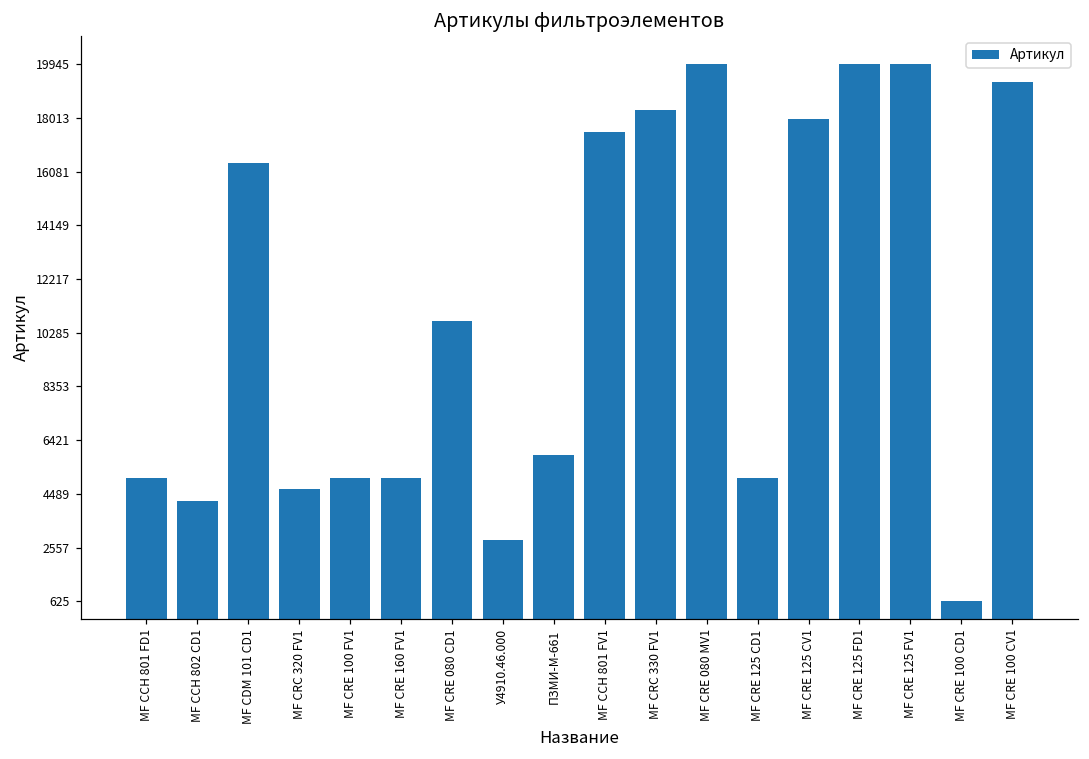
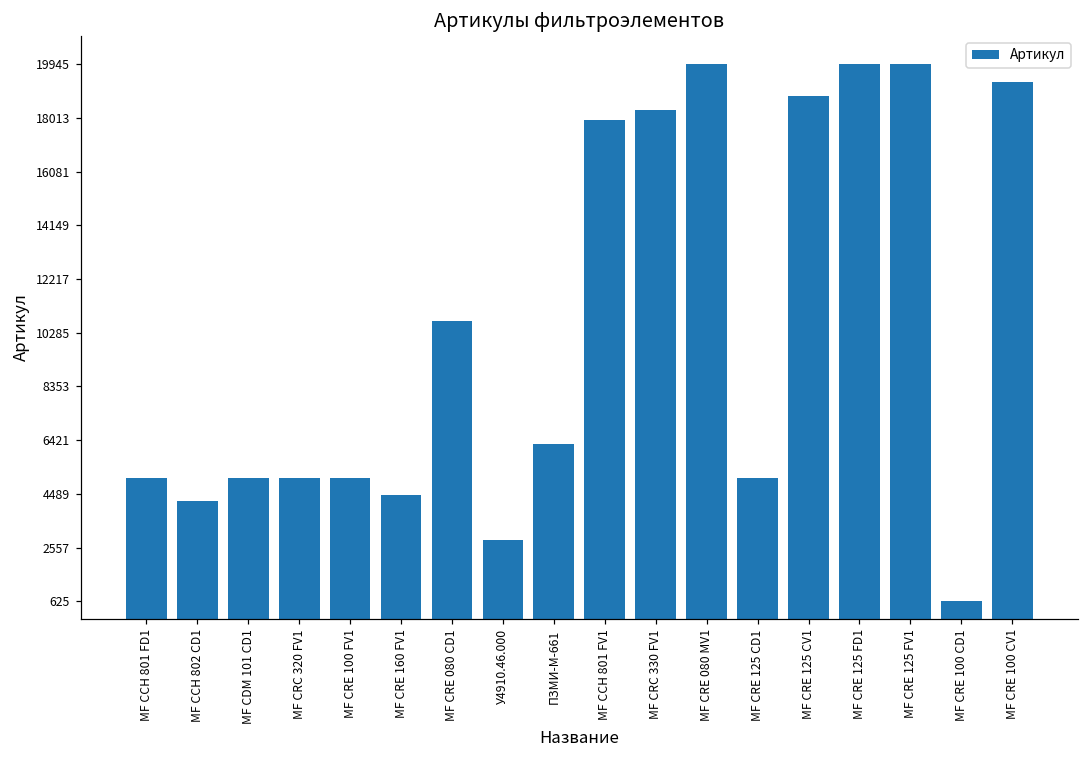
МF CDM 101 CD1: 16400 -> 5000
МF CRC 320 FV1: 4700 -> 5100
МF CRE 160 FV1: 5100 -> 4400
ПЗМИ-М-661: 5900 -> 6300
МF CCH 801 FV1: 17500 -> 18000
МF CRE 125 CV1: 18000 -> 18800
